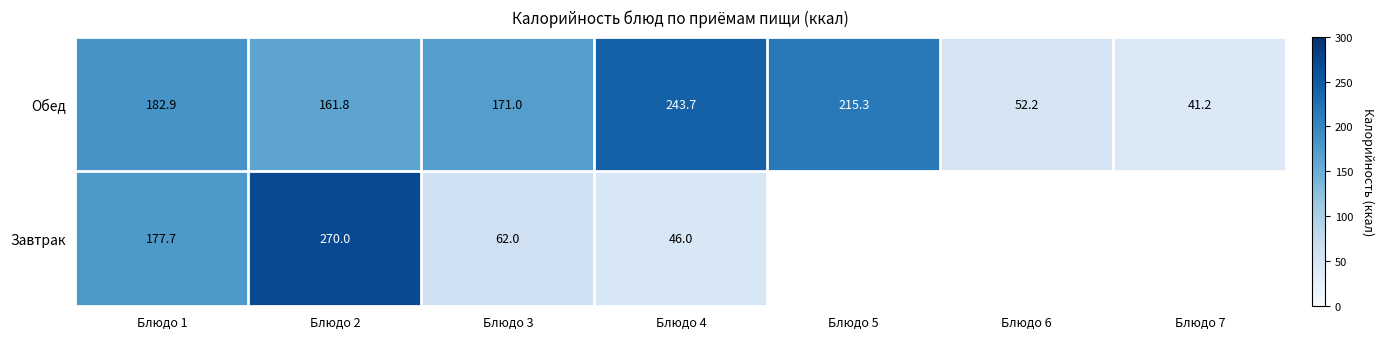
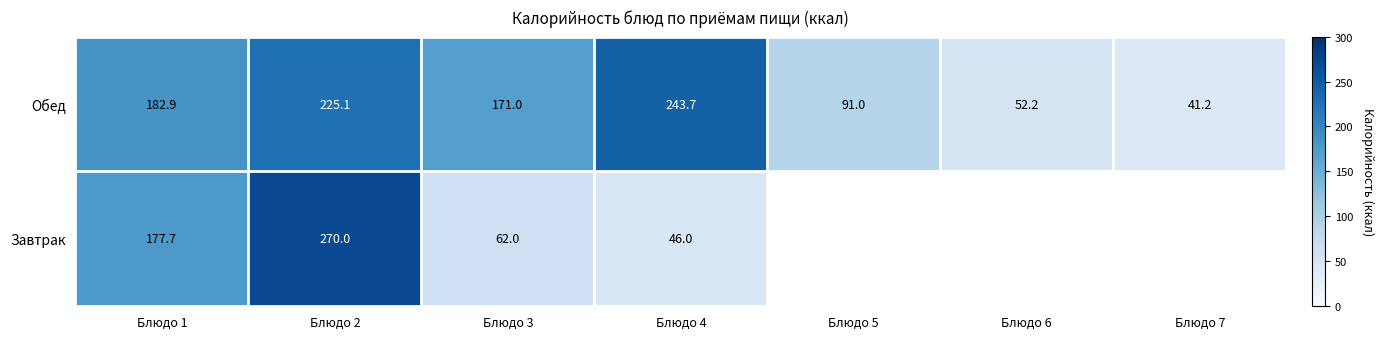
Обед, Блюдо 2: 161.8 -> 225.1
Обед, Блюдо 5: 215.3 -> 91.0
